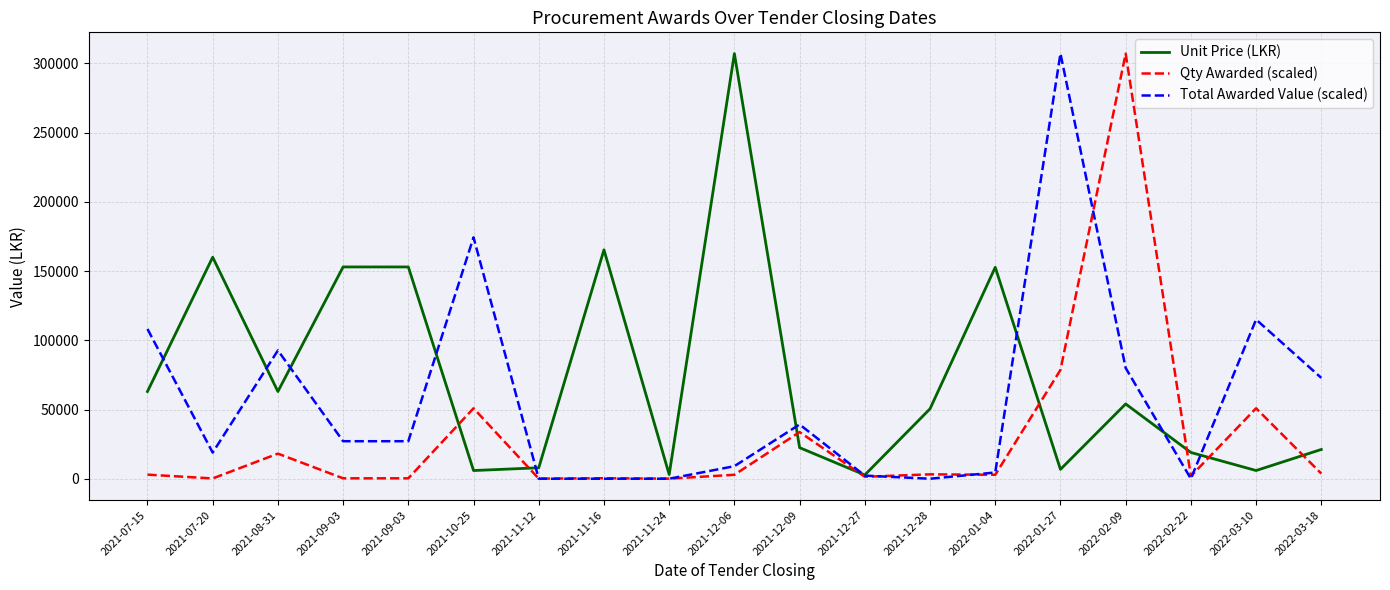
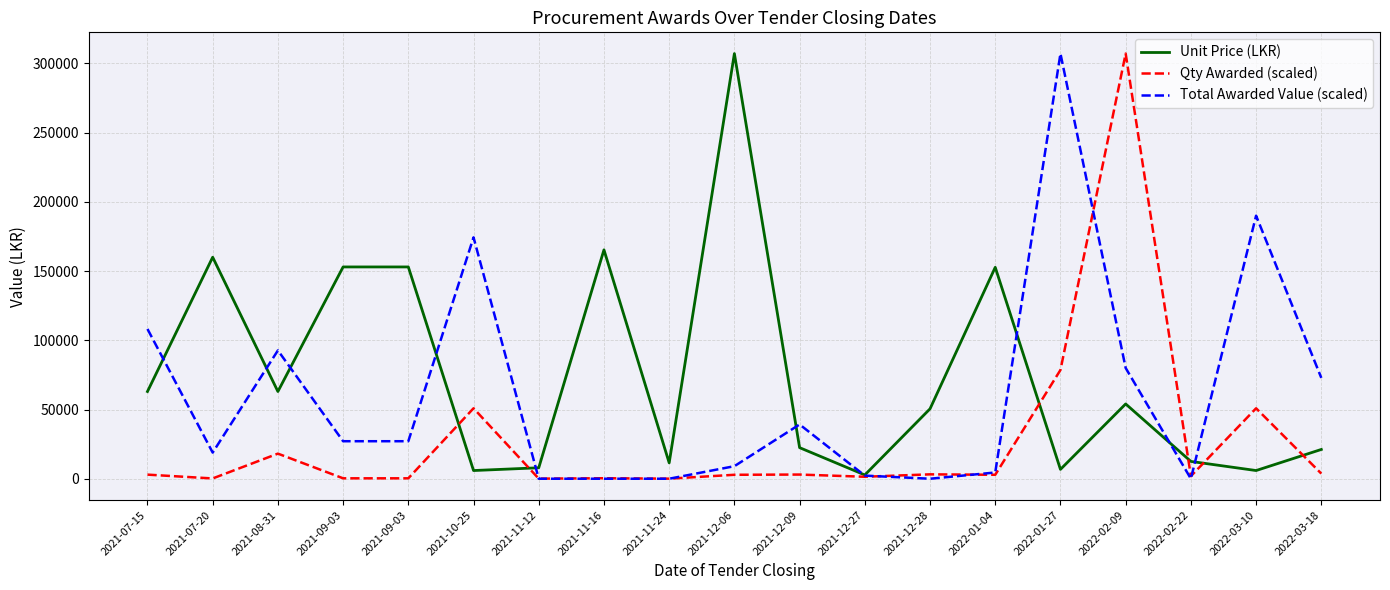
Unit Price (LKR), 2021-11-24: 3000 -> 11000
Qty Awarded (scaled), 2021-12-09: 34000 -> 3000
Unit Price (LKR), 2022-02-22: 19000 -> 13000
Total Awarded Value (scaled), 2022-03-10: 115000 -> 190000
